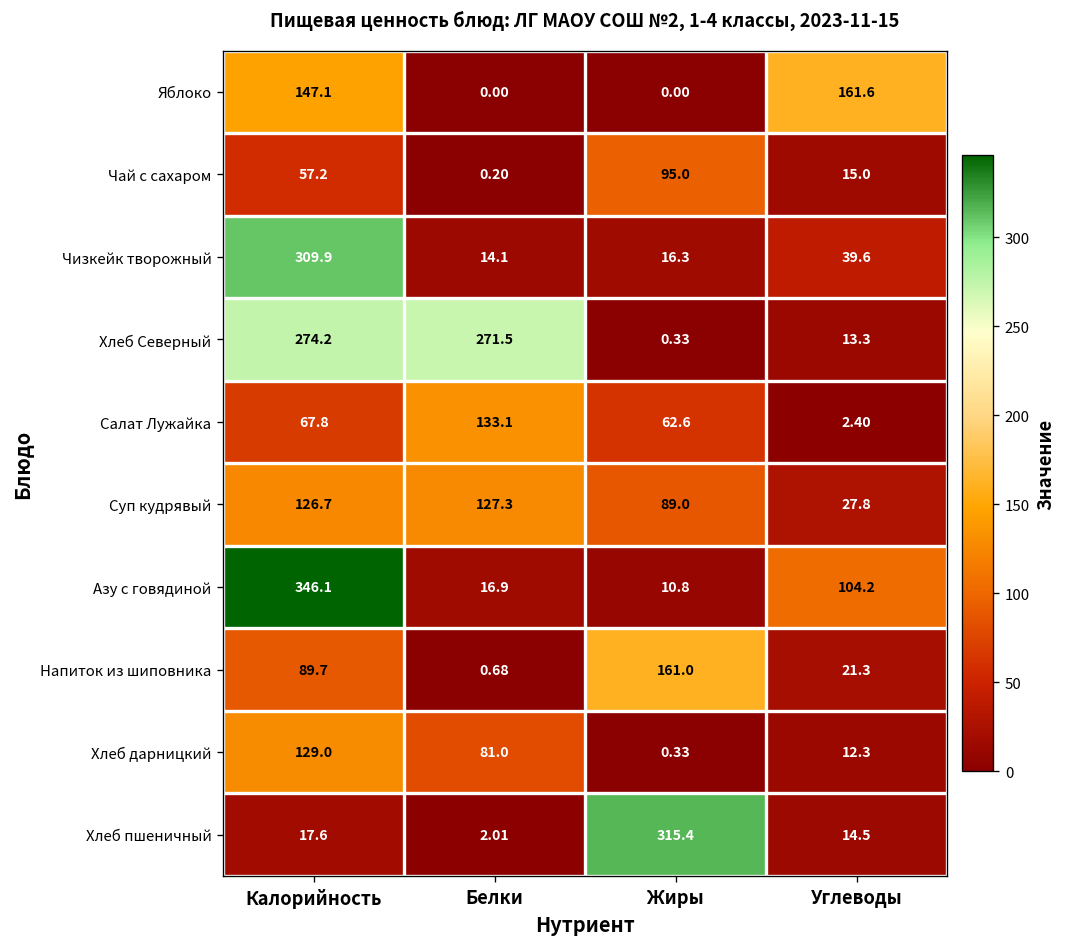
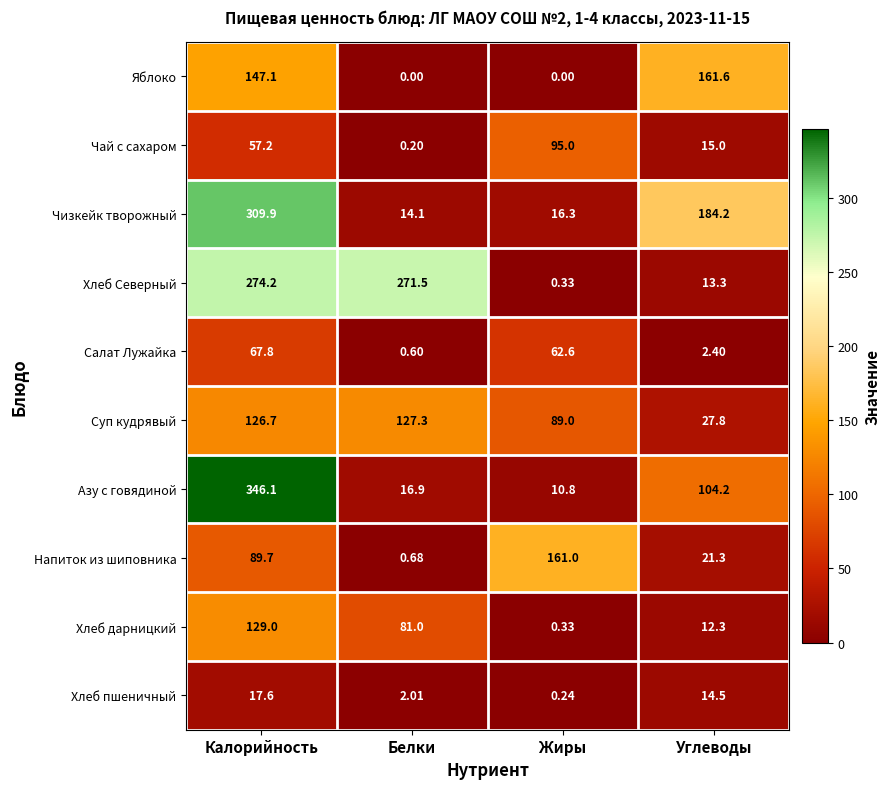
Чизкейк творожный, Углеводы: 39.6 -> 184.2
Салат Лужайка, Белки: 133.1 -> 0.60
Хлеб пшеничный, Жиры: 315.4 -> 0.24
